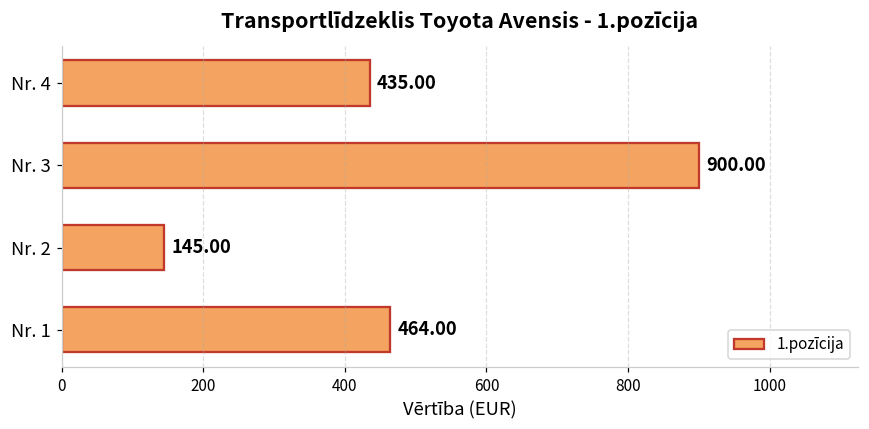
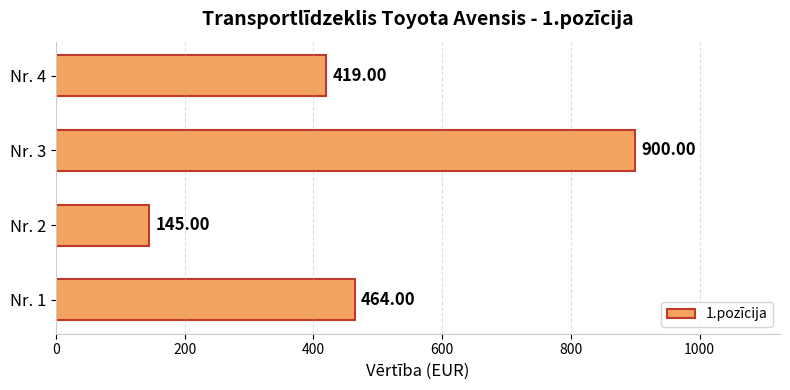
Nr. 4: 435.00 -> 419.00
